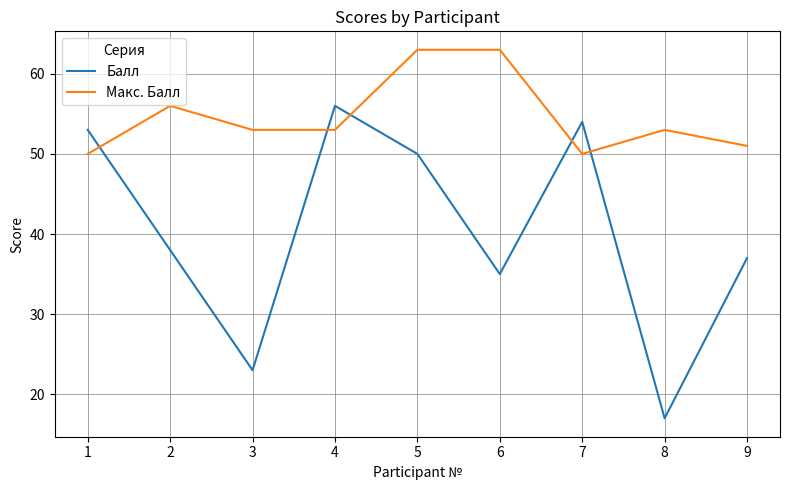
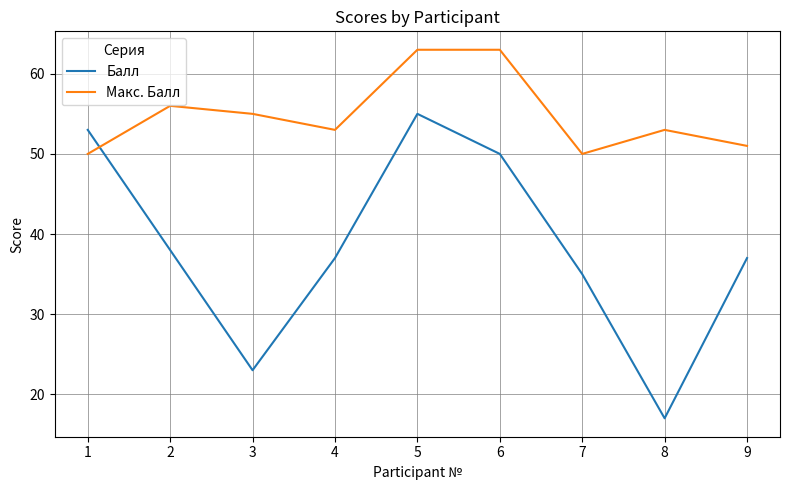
Макс. Балл, 3: 53 -> 55
Балл, 4: 56 -> 37
Балл, 5: 50 -> 55
Балл, 6: 35 -> 50
Балл, 7: 54 -> 35
